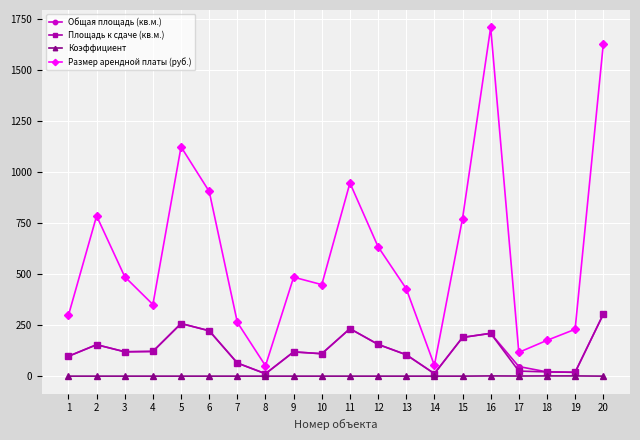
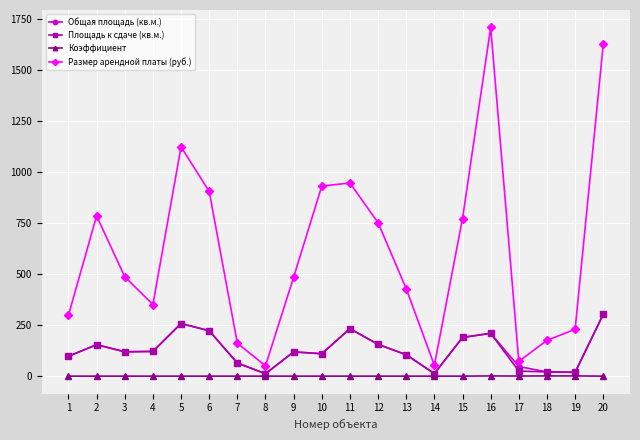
Размер арендной платы (руб.), 7: 260 -> 160
Размер арендной платы (руб.), 10: 450 -> 930
Размер арендной платы (руб.), 12: 630 -> 750
Размер арендной платы (руб.), 17: 120 -> 70
